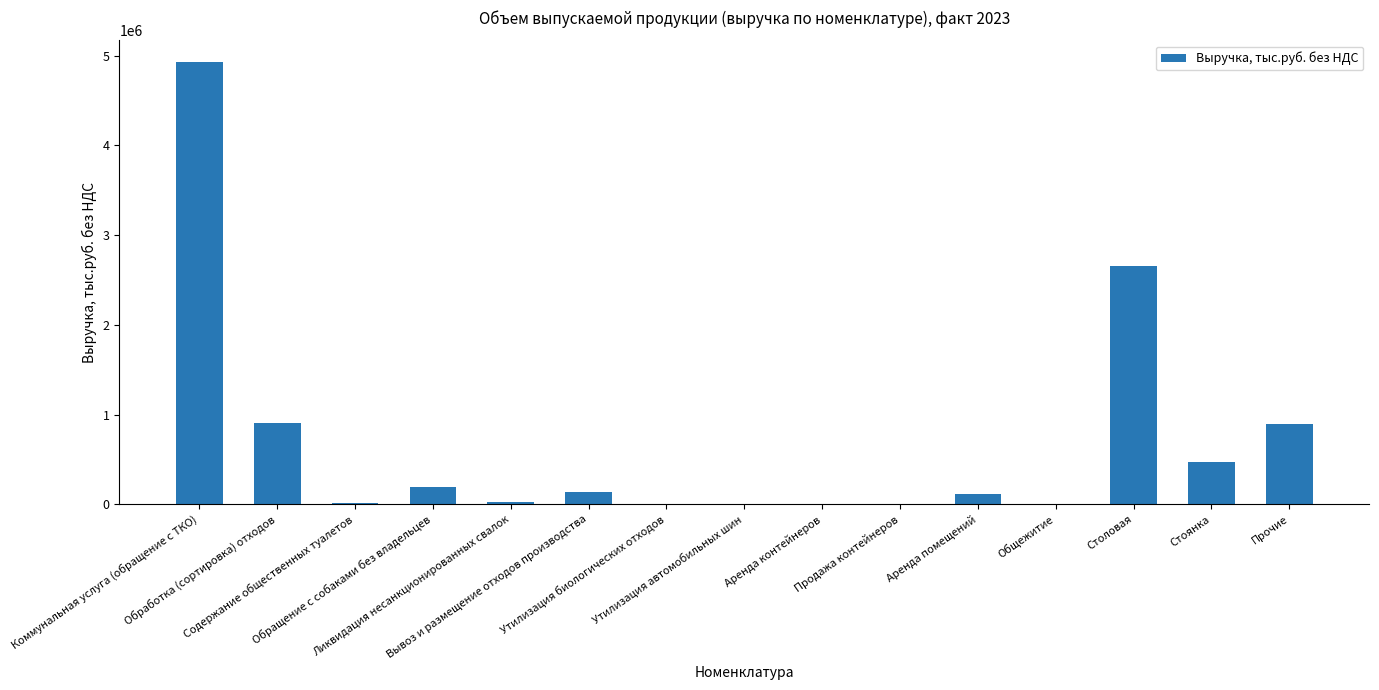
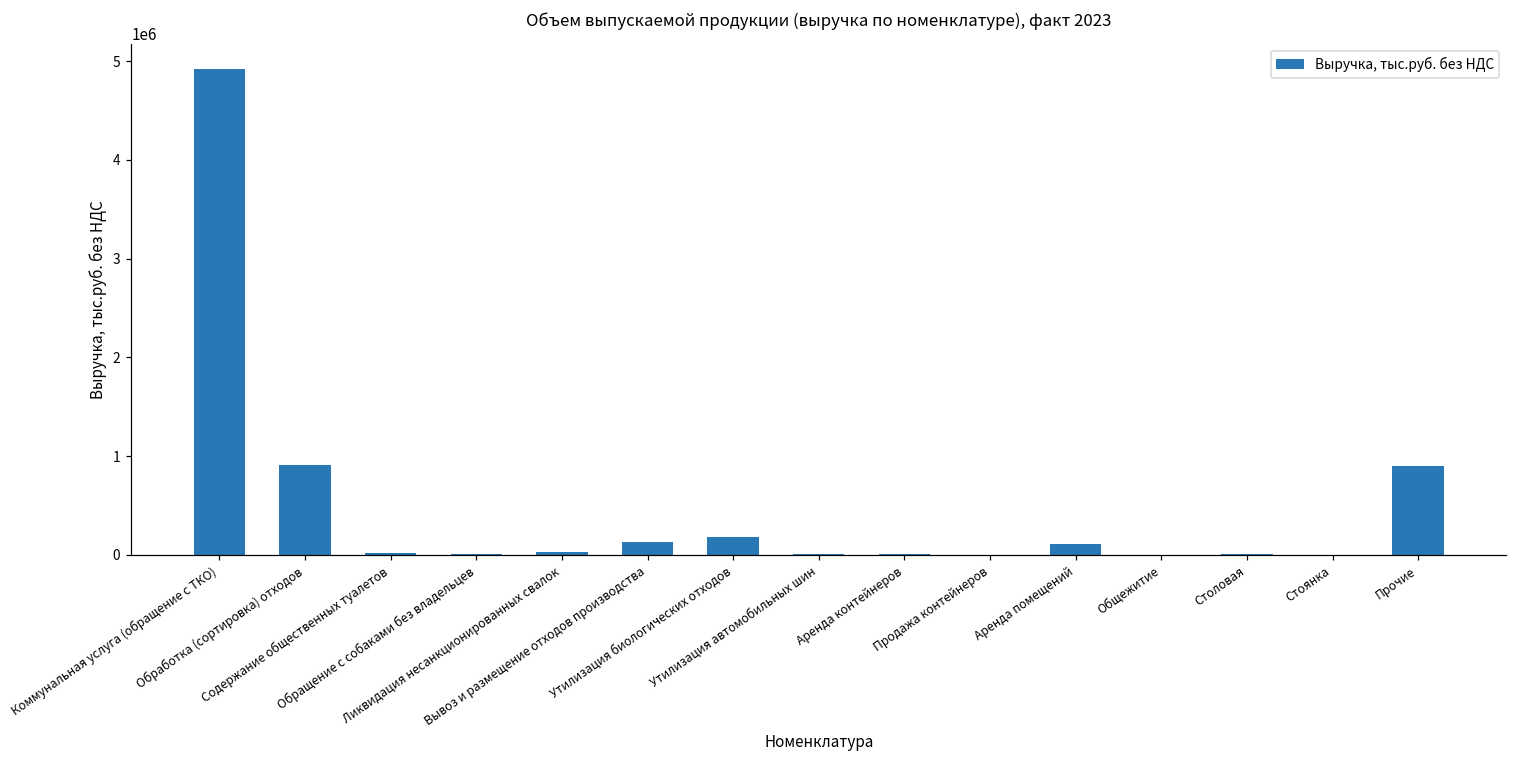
Обращение с собаками без владельцев: 200000 -> 0
Утилизация биологических отходов: 0 -> 200000
Столовая: 2700000 -> 0
Стоянка: 500000 -> 0
